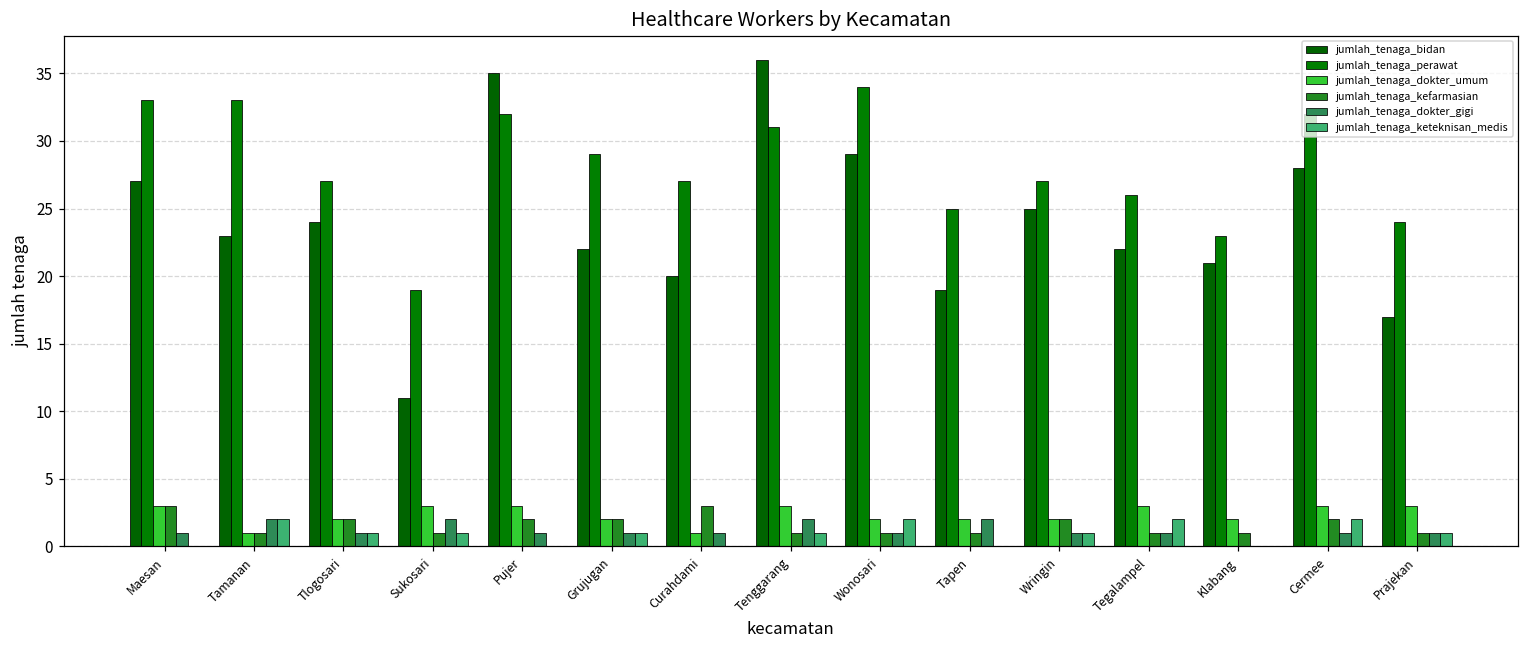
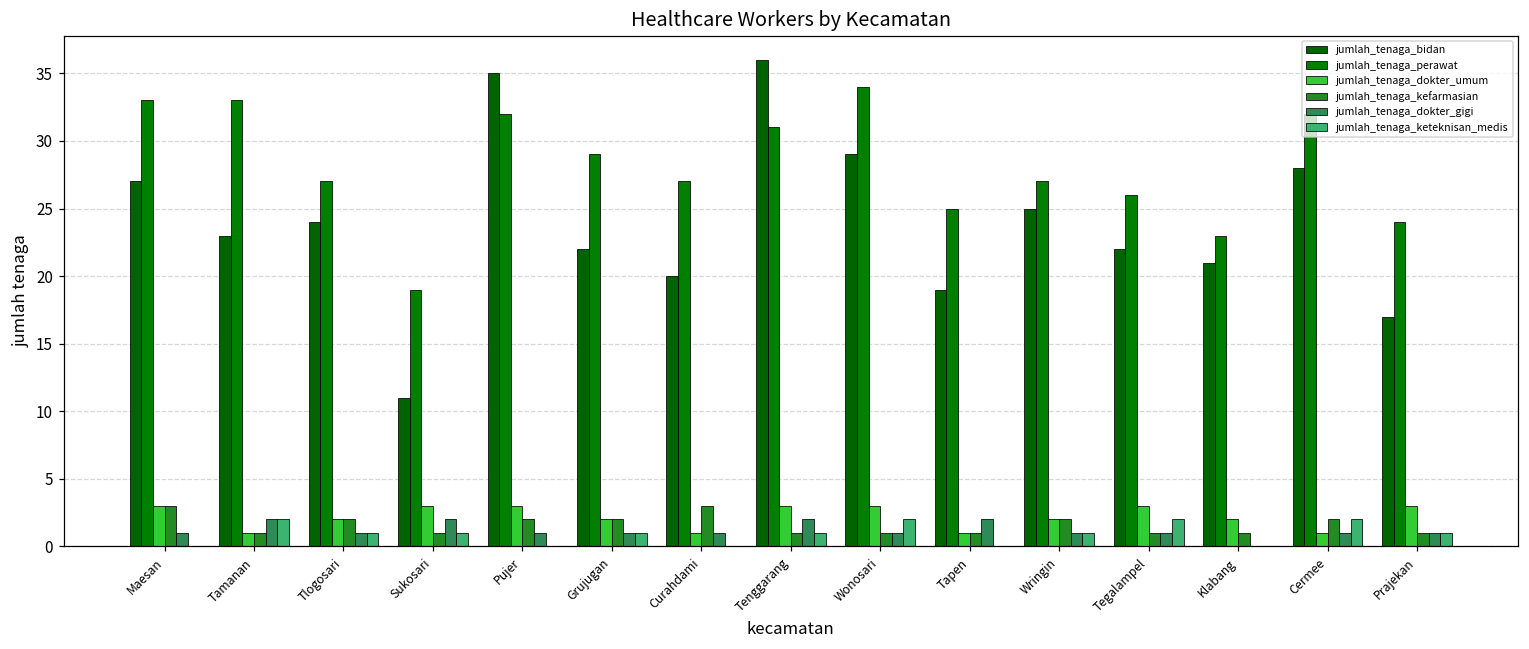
jumlah_tenaga_dokter_umum, Wonosari: 2 -> 3
jumlah_tenaga_dokter_umum, Tapen: 2 -> 1
jumlah_tenaga_dokter_umum, Cermee: 3 -> 1
